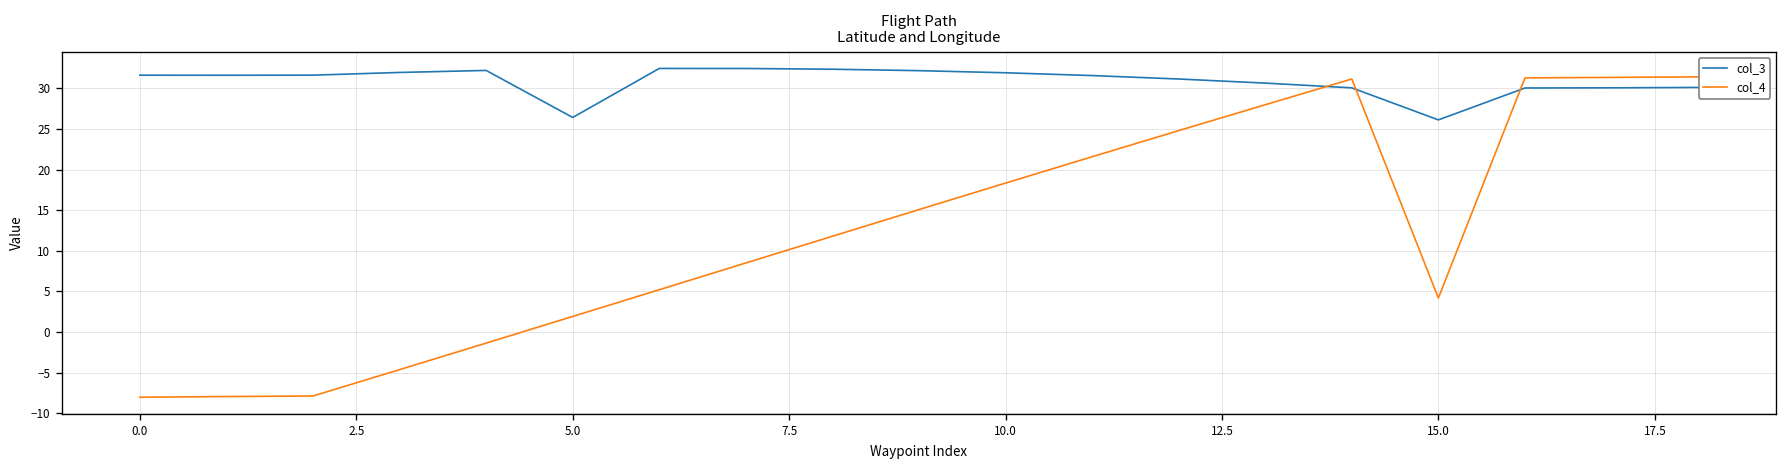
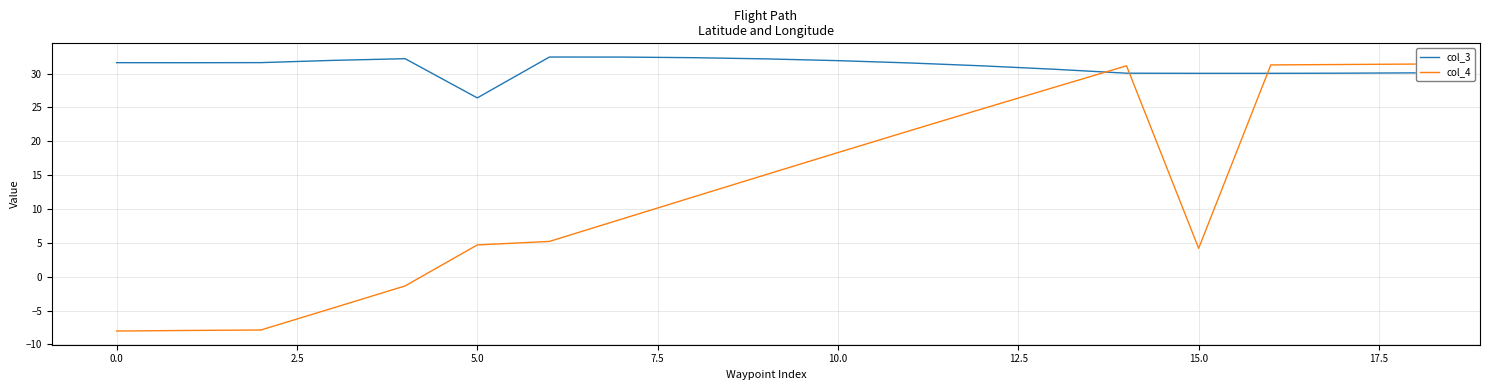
col_4, 5.0: 2 -> 5
col_3, 15.0: 26 -> 30
